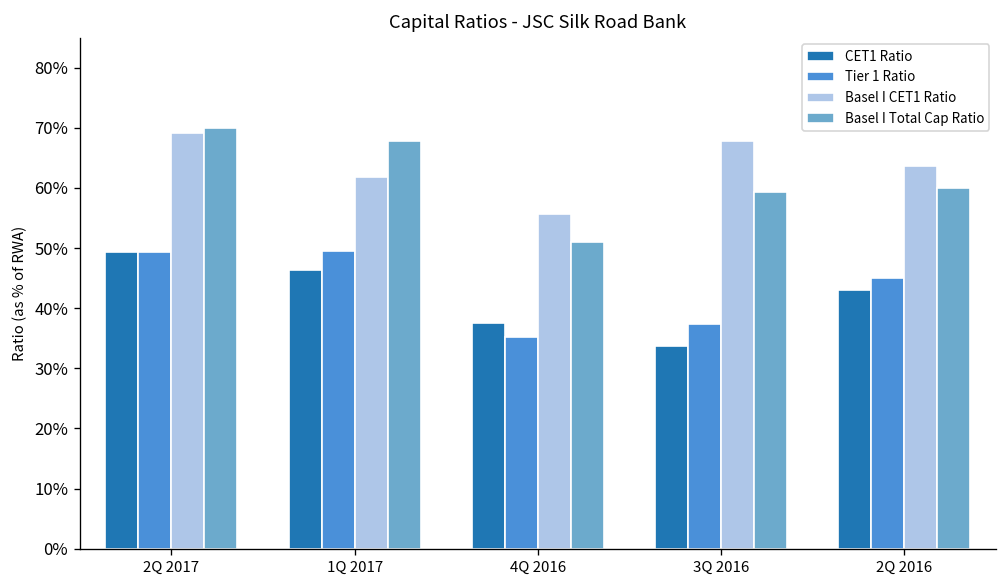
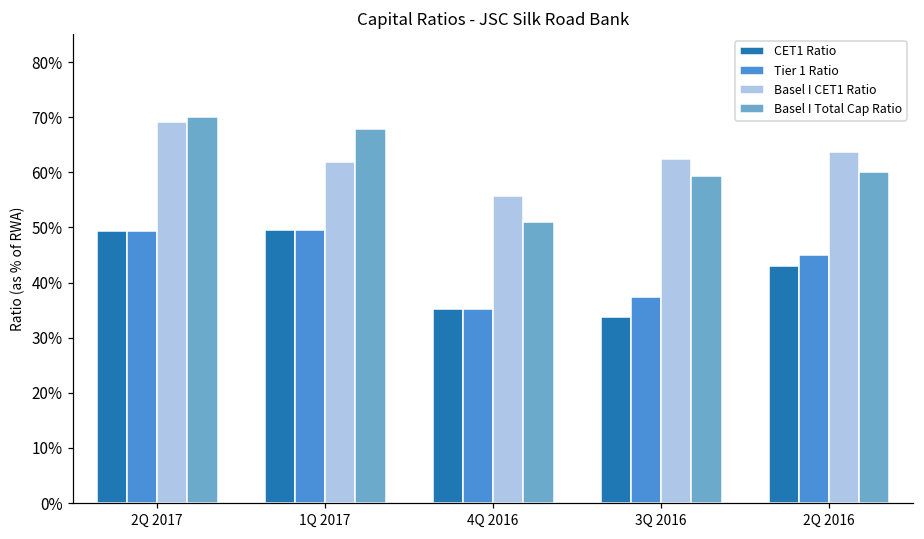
CET1 Ratio, 1Q 2017: 46% -> 50%
CET1 Ratio, 4Q 2016: 37% -> 35%
Basel I CET1 Ratio, 3Q 2016: 68% -> 62%
